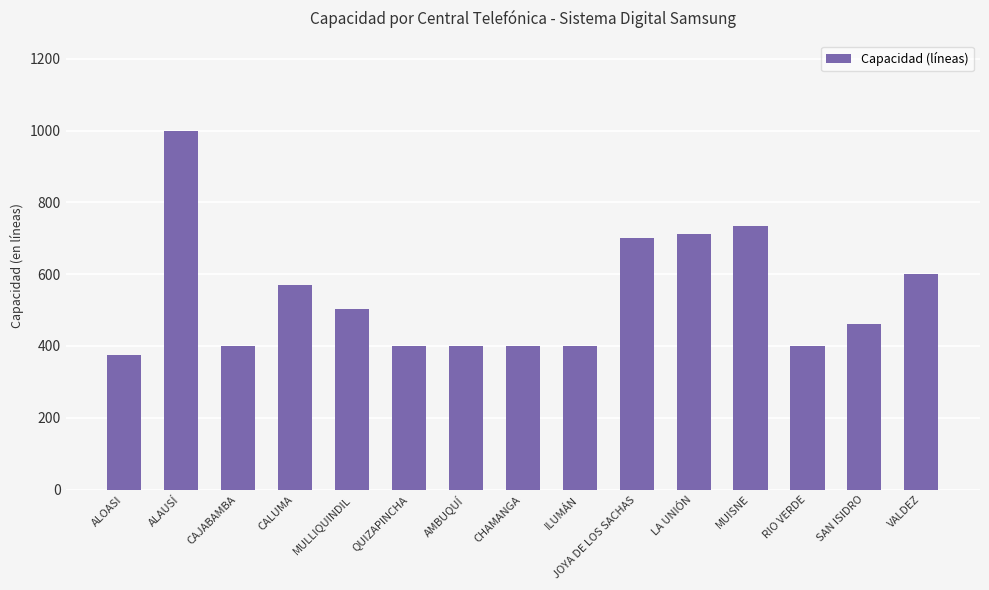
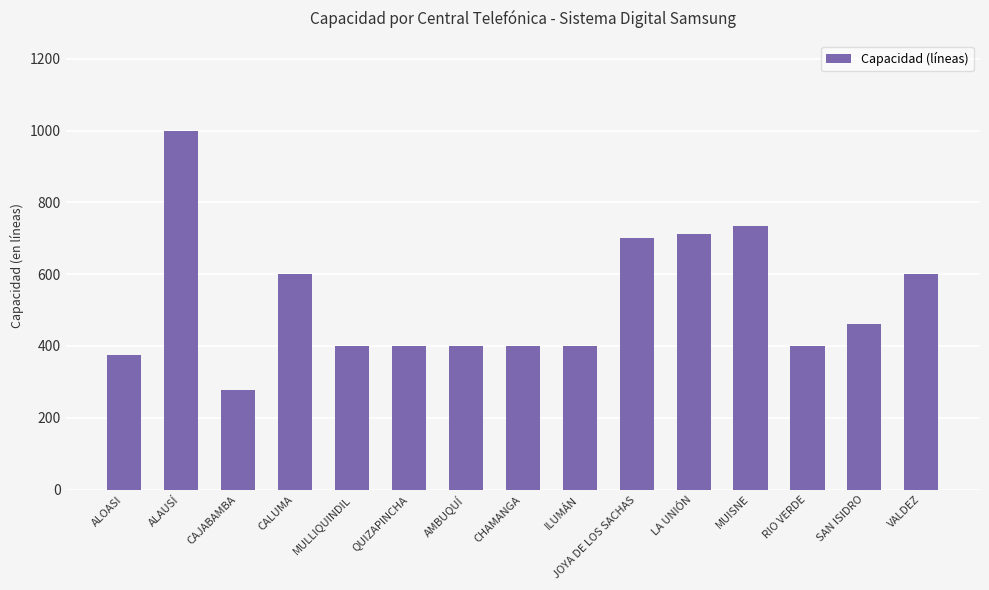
CAJABAMBA: 400 -> 280
CALUMA: 570 -> 600
MULLIQUINDIL: 500 -> 400
